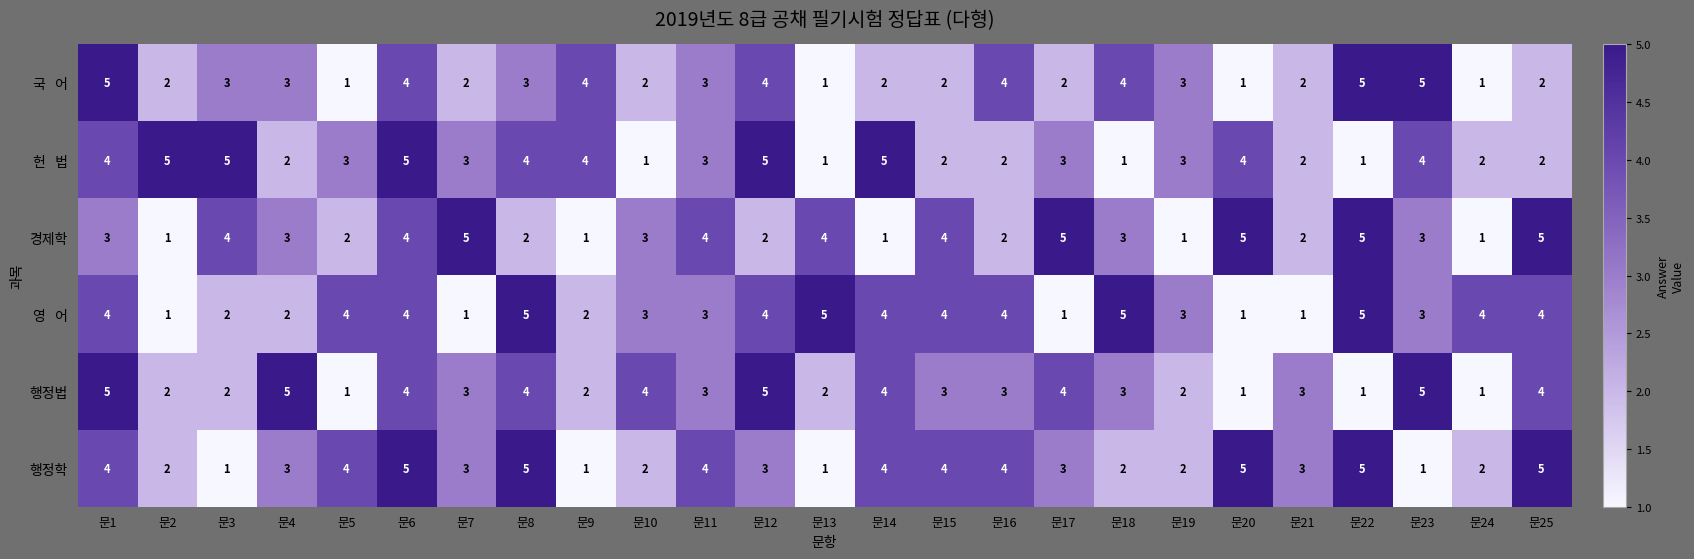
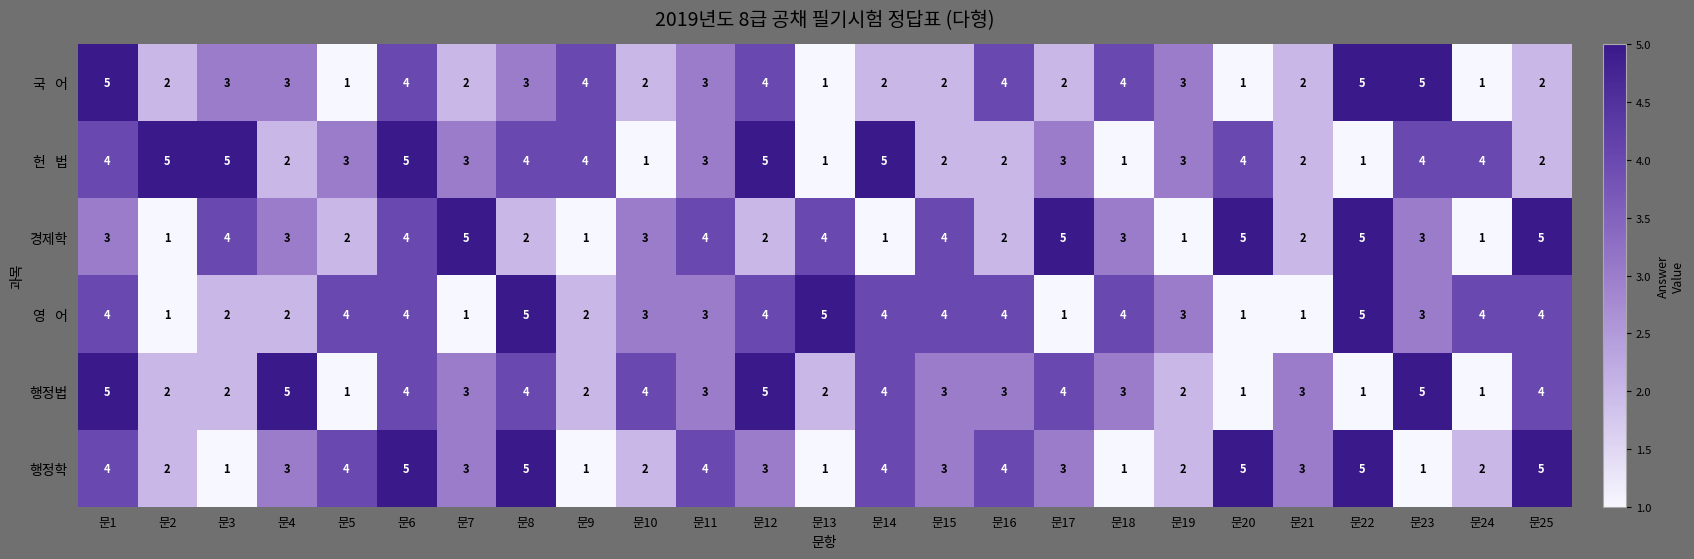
헌 법, 문24: 2 -> 4
영 어, 문18: 5 -> 4
행정학, 문15: 4 -> 3
행정학, 문18: 2 -> 1
